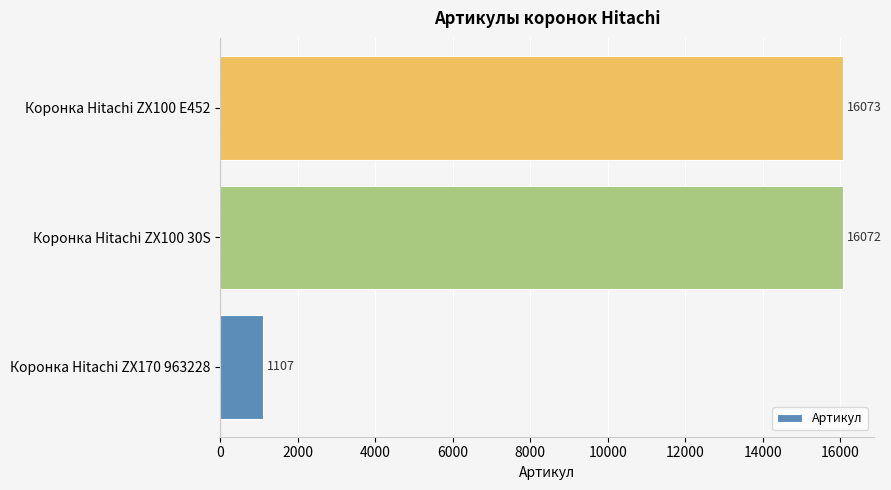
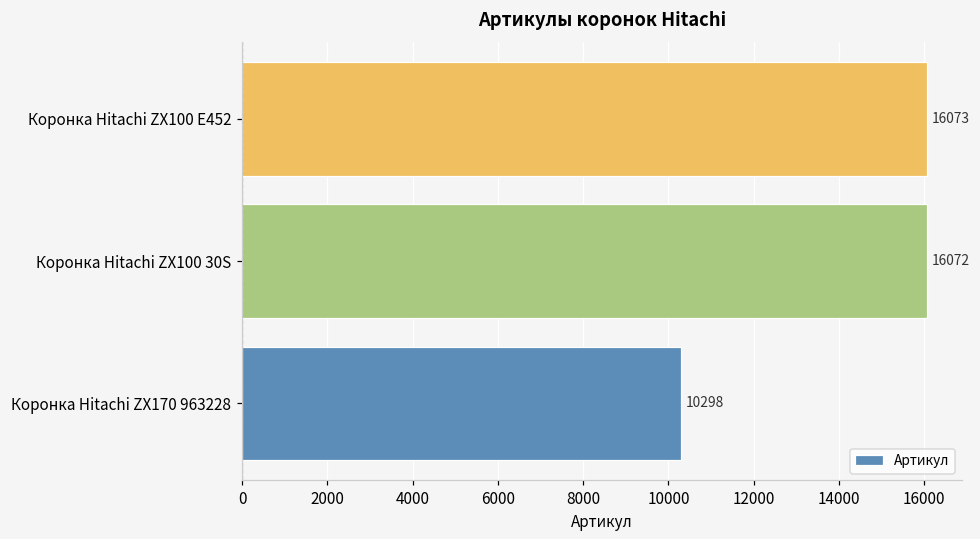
Коронка Hitachi ZX170 963228: 1107 -> 10298
